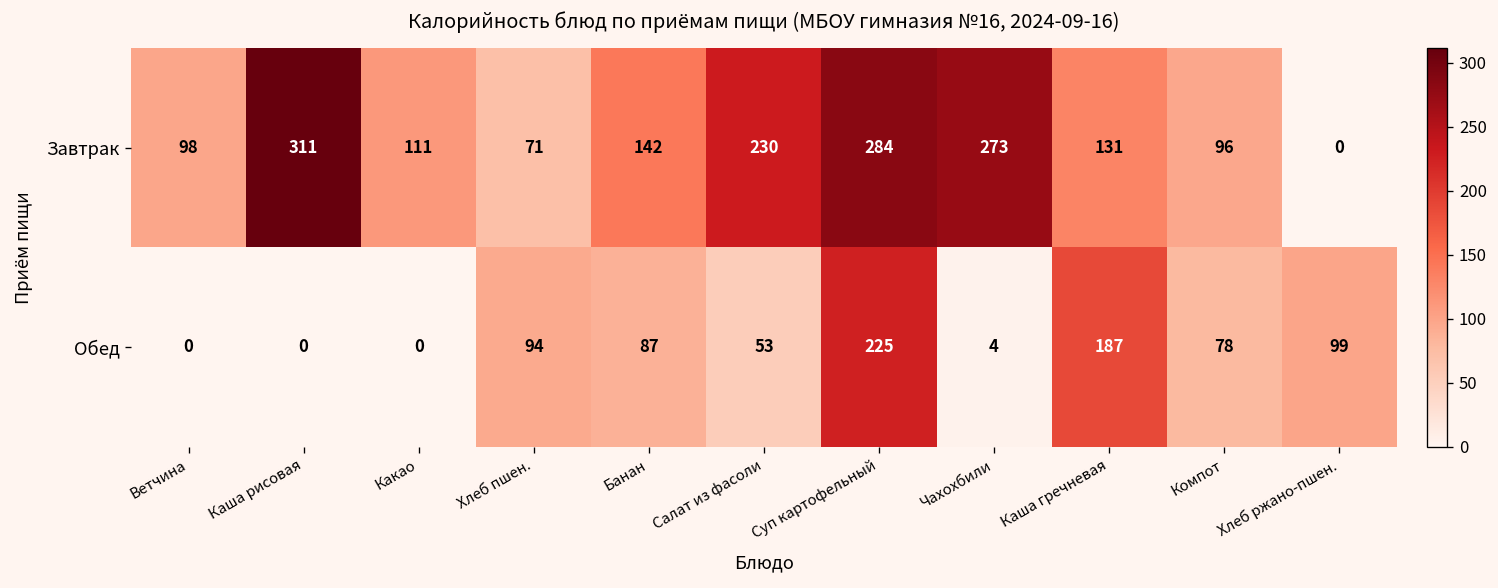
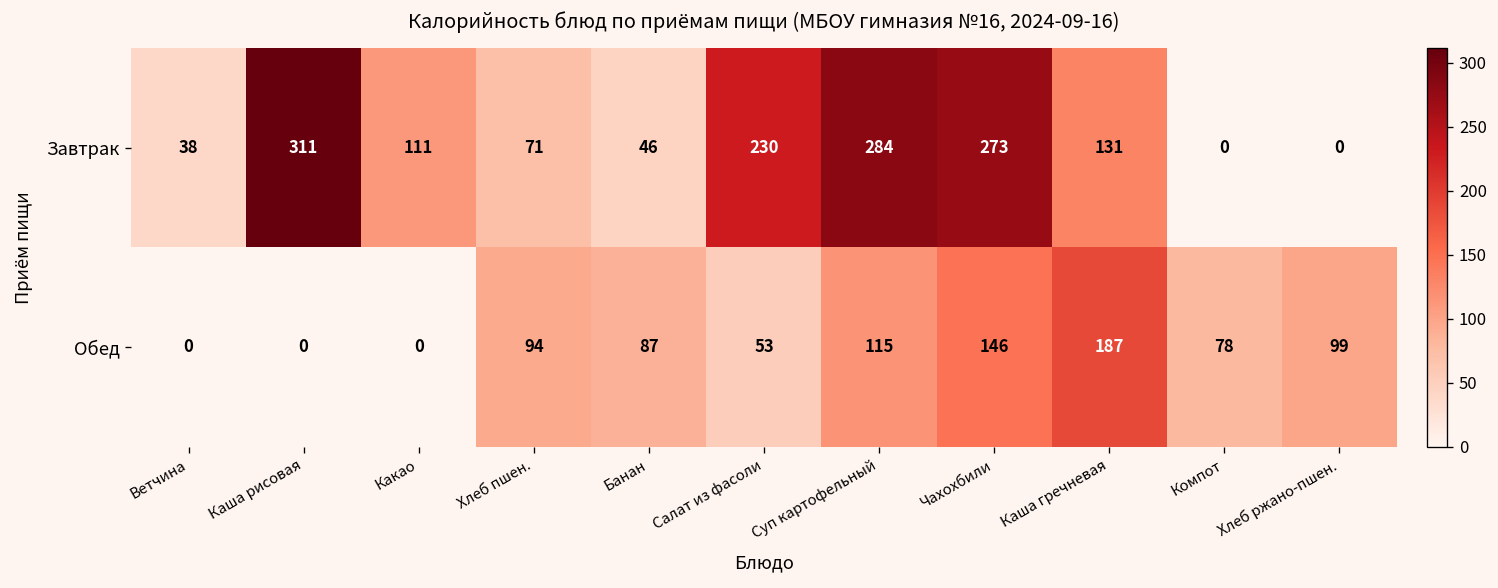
Завтрак, Ветчина: 98 -> 38
Завтрак, Банан: 142 -> 46
Завтрак, Компот: 96 -> 0
Обед, Суп картофельный: 225 -> 115
Обед, Чахохбили: 4 -> 146
